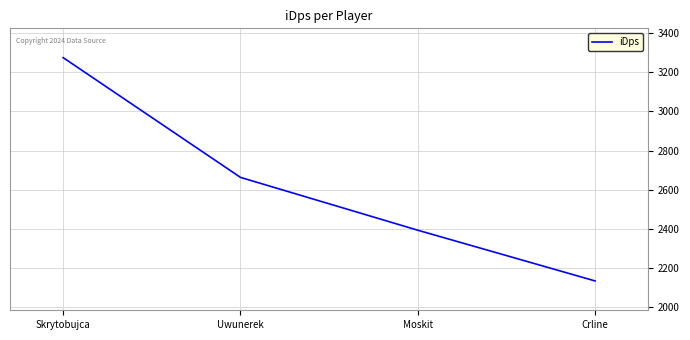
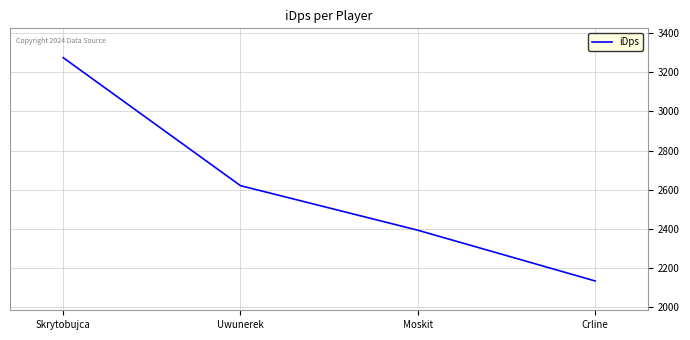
Uwunerek: 2660 -> 2620
